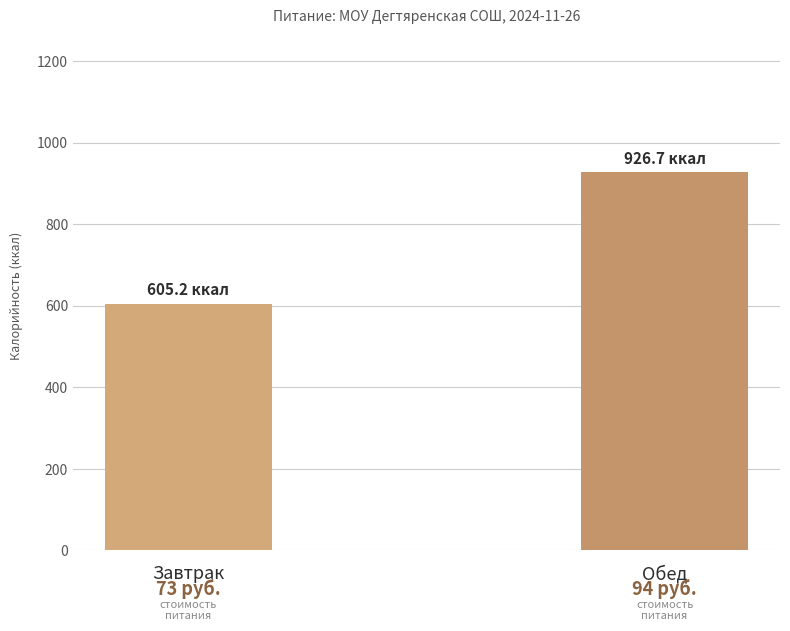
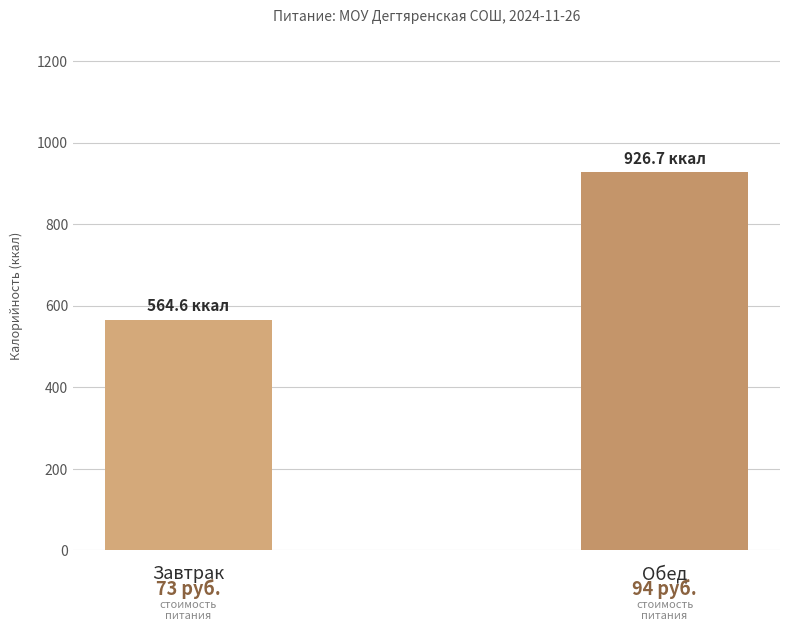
Завтрак: 605.2 -> 564.6
